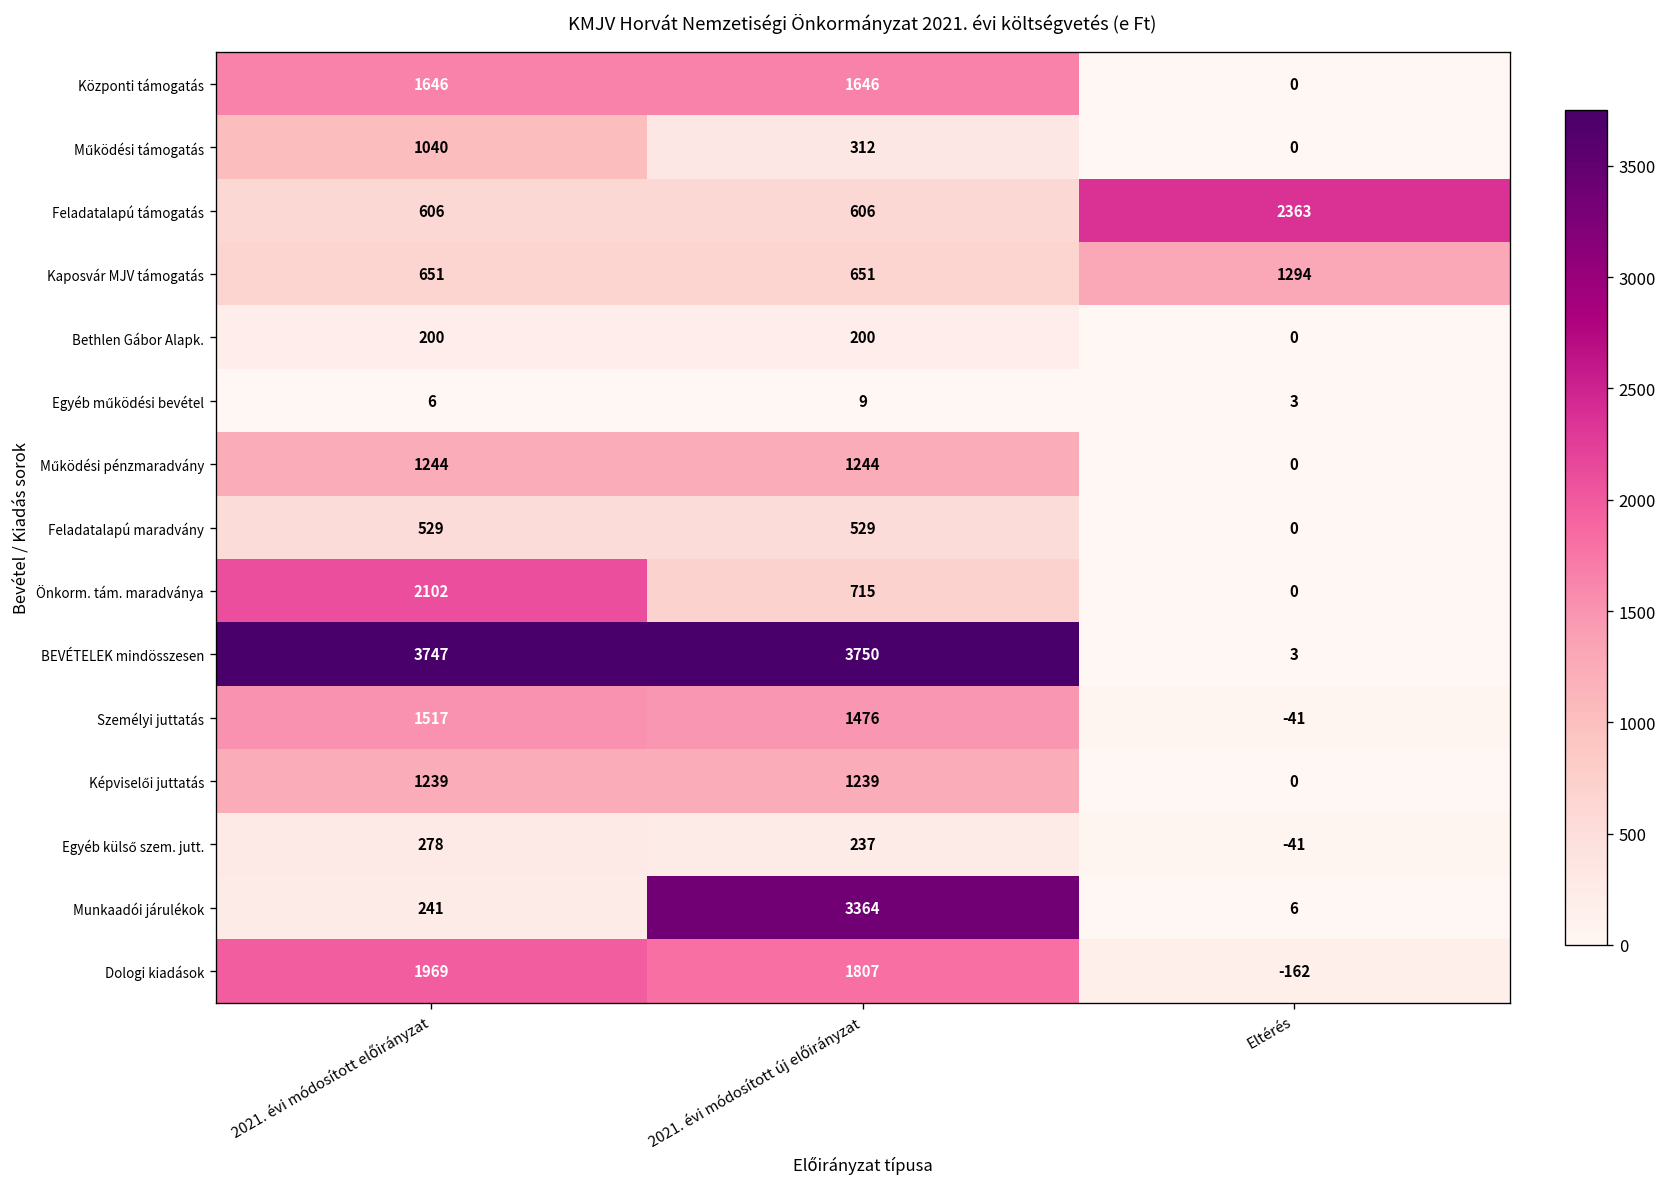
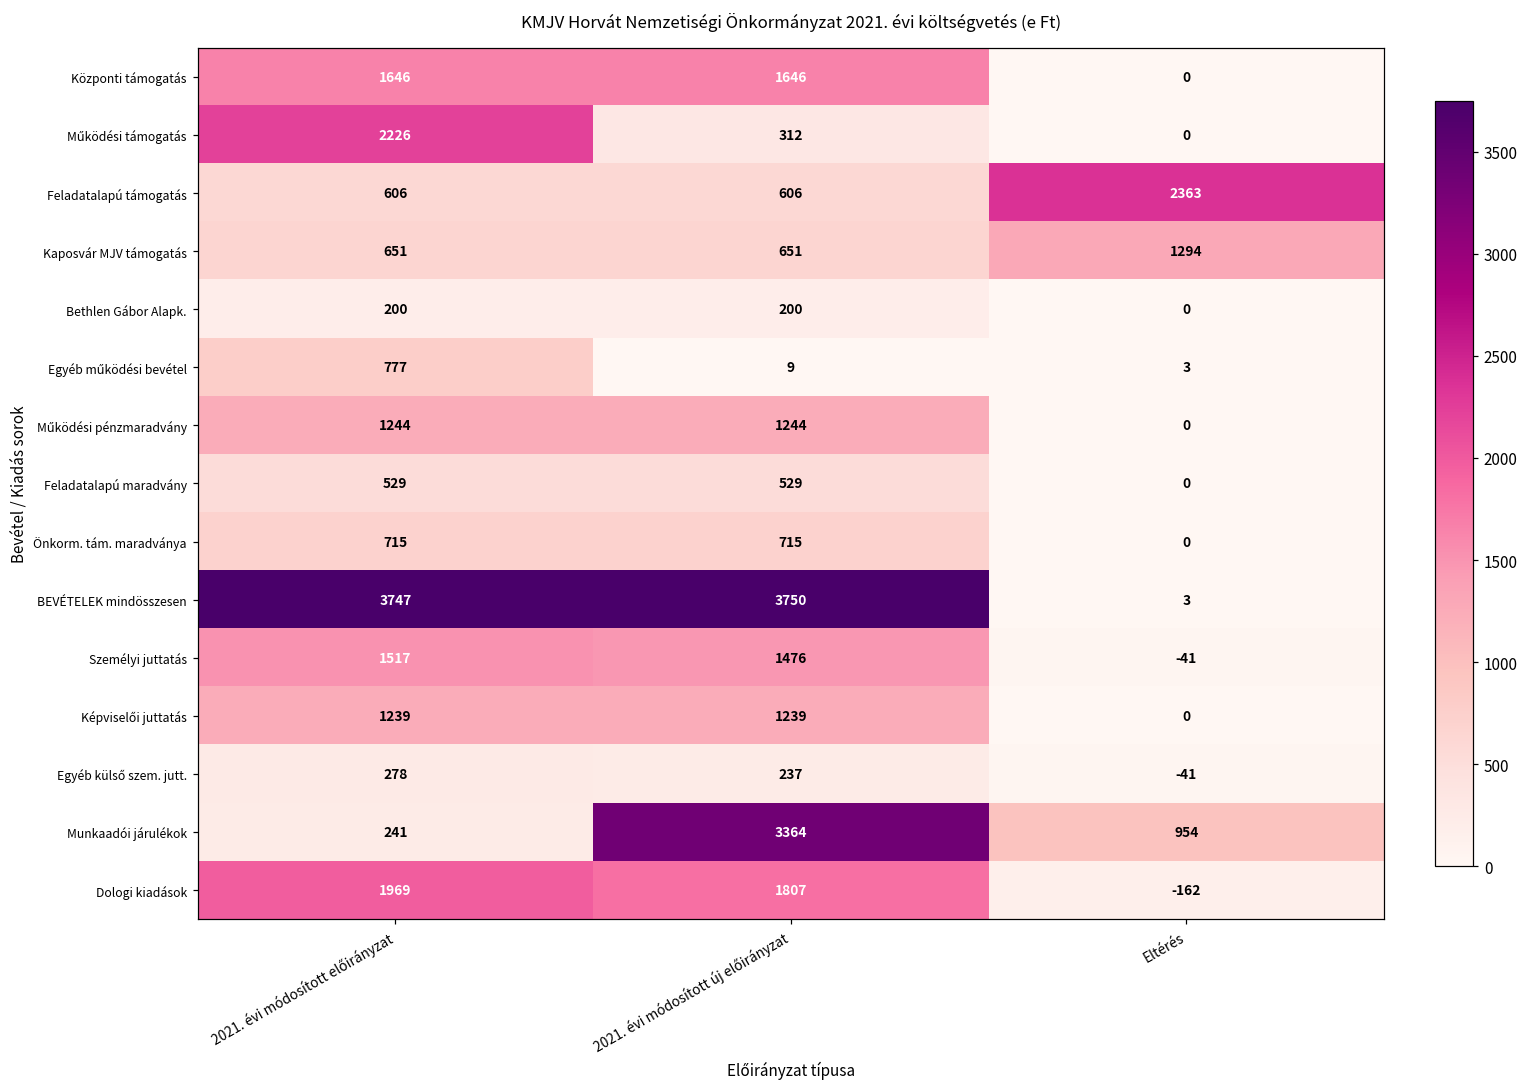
Működési támogatás, 2021. évi módosított előirányzat: 1040 -> 2226
Egyéb működési bevétel, 2021. évi módosított előirányzat: 6 -> 777
Önkorm. tám. maradványa, 2021. évi módosított előirányzat: 2102 -> 715
Munkaadói járulékok, Eltérés: 6 -> 954
